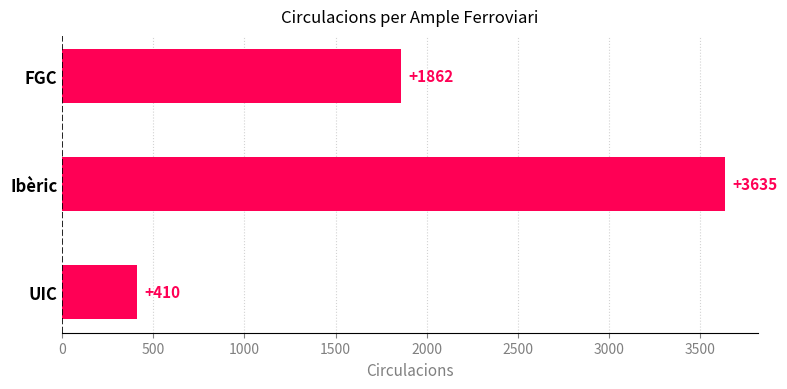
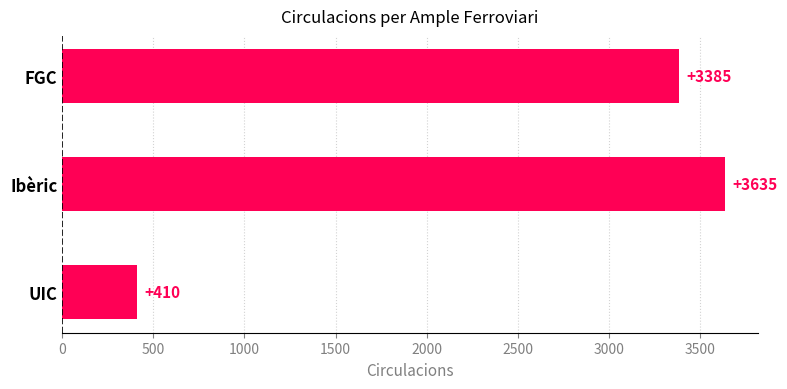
FGC: +1862 -> +3385
